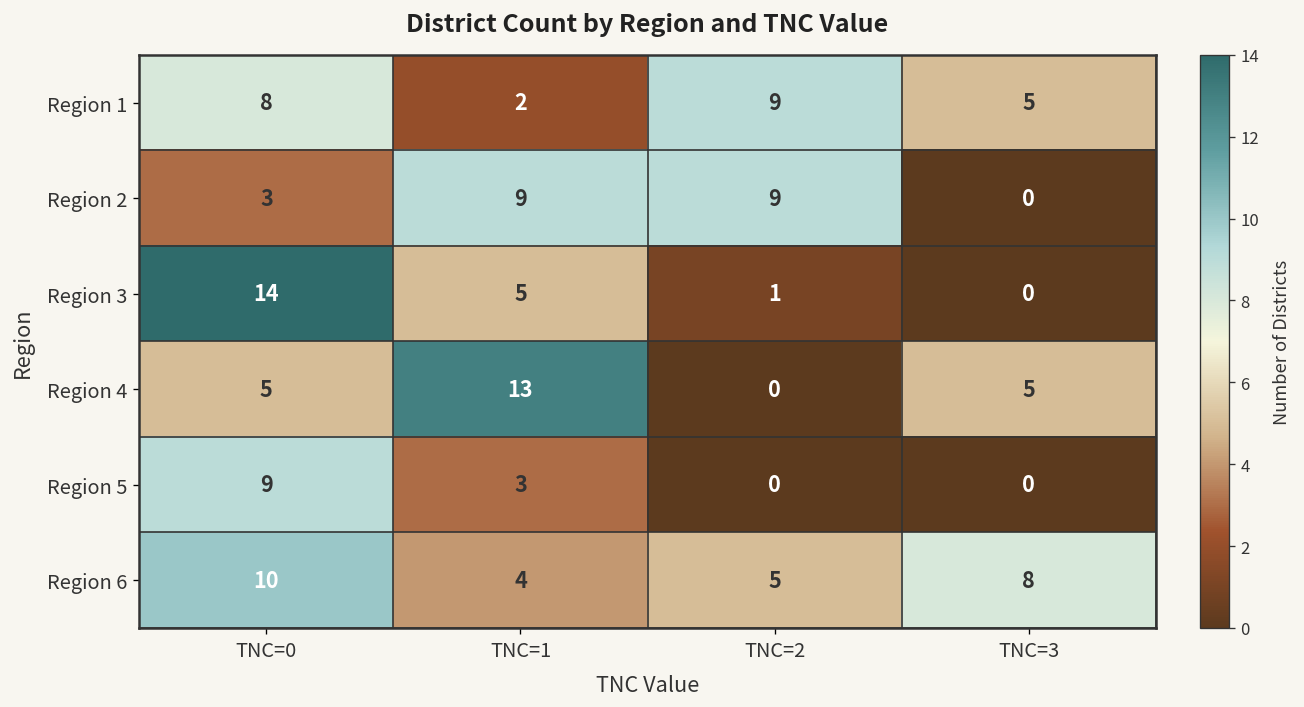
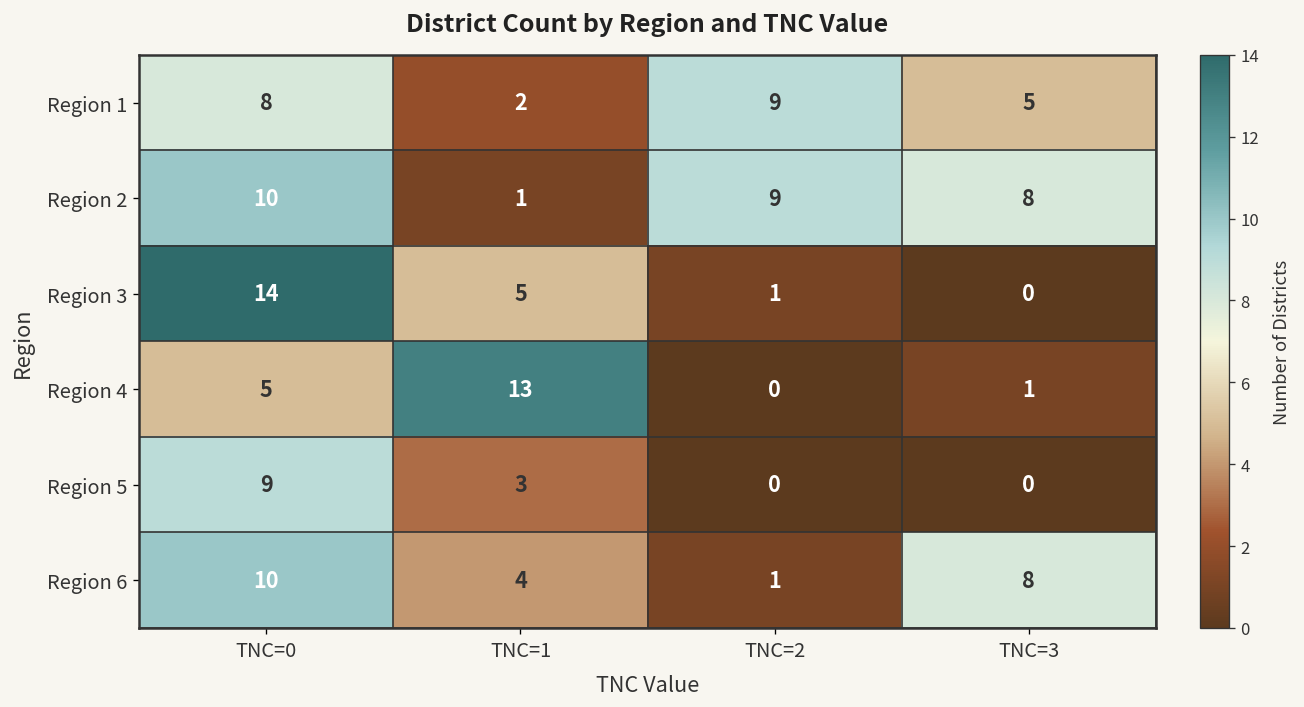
Region 2, TNC=0: 3 -> 10
Region 2, TNC=1: 9 -> 1
Region 2, TNC=3: 0 -> 8
Region 4, TNC=3: 5 -> 1
Region 6, TNC=2: 5 -> 1
